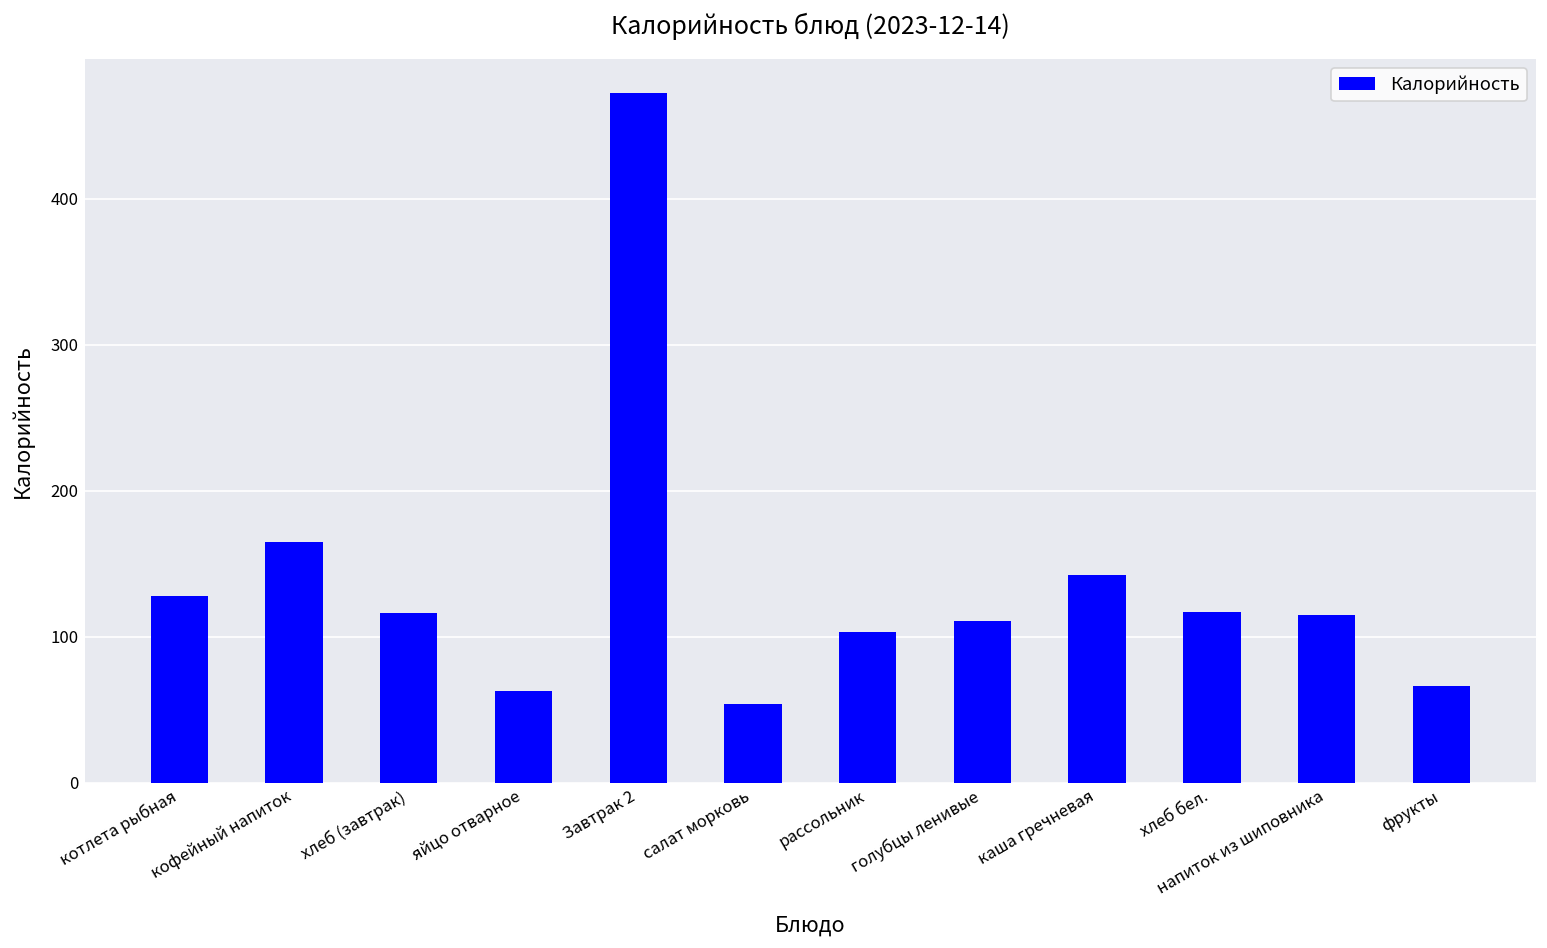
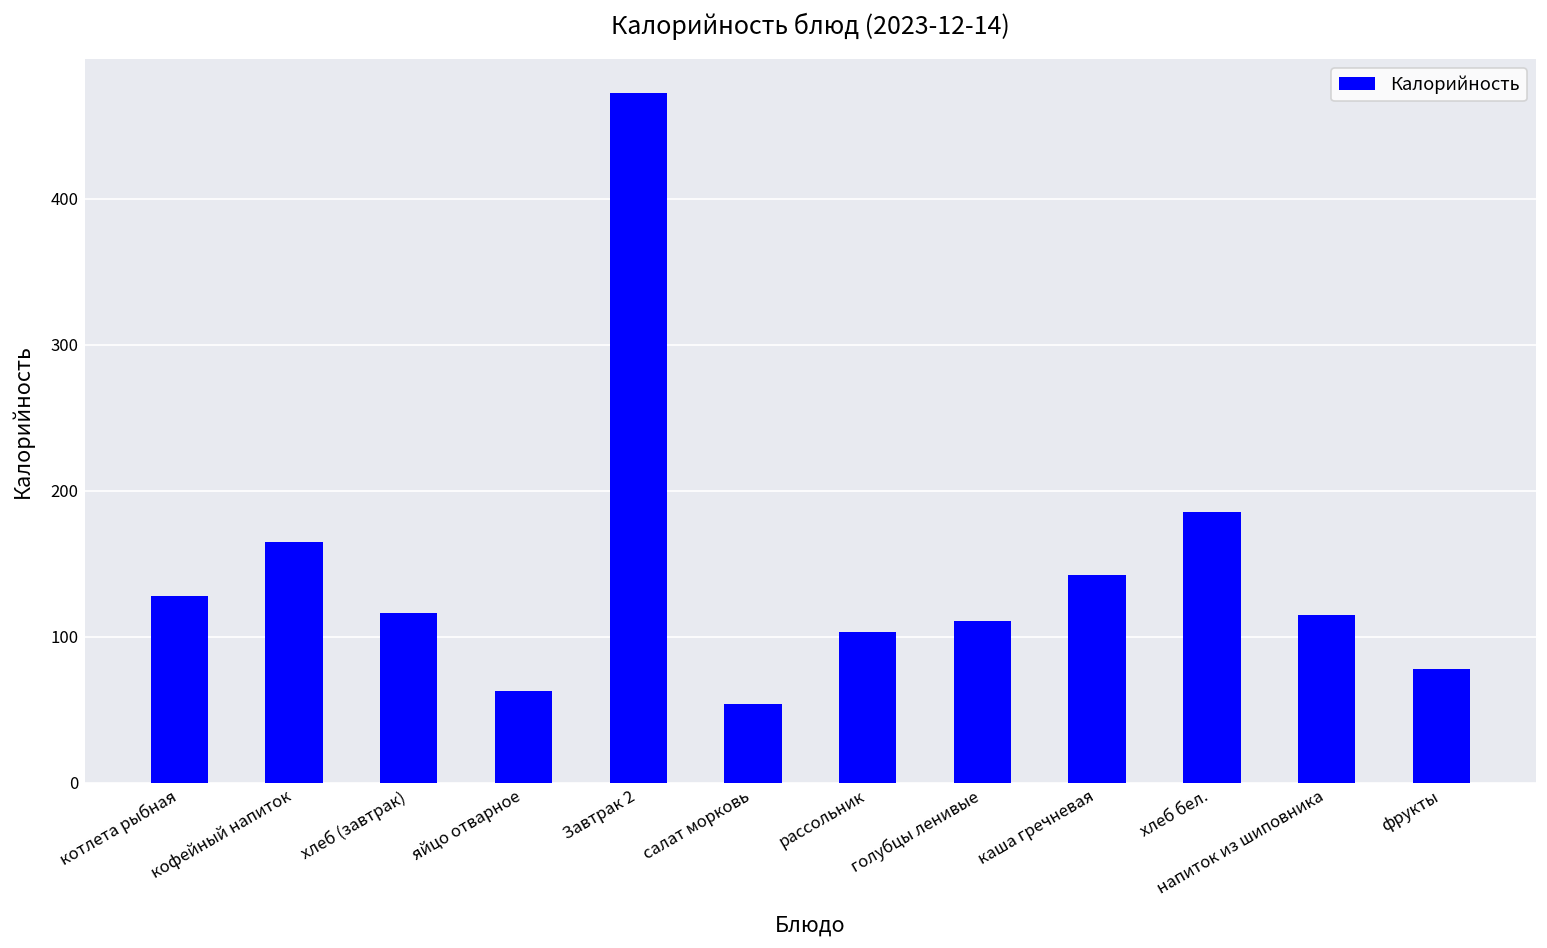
хлеб бел.: 117 -> 185
фрукты: 66 -> 78
